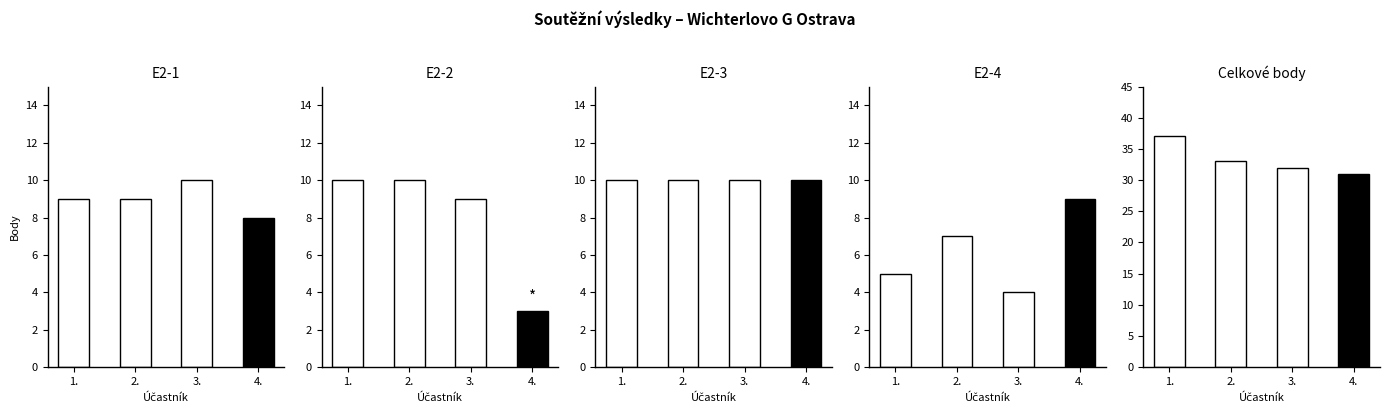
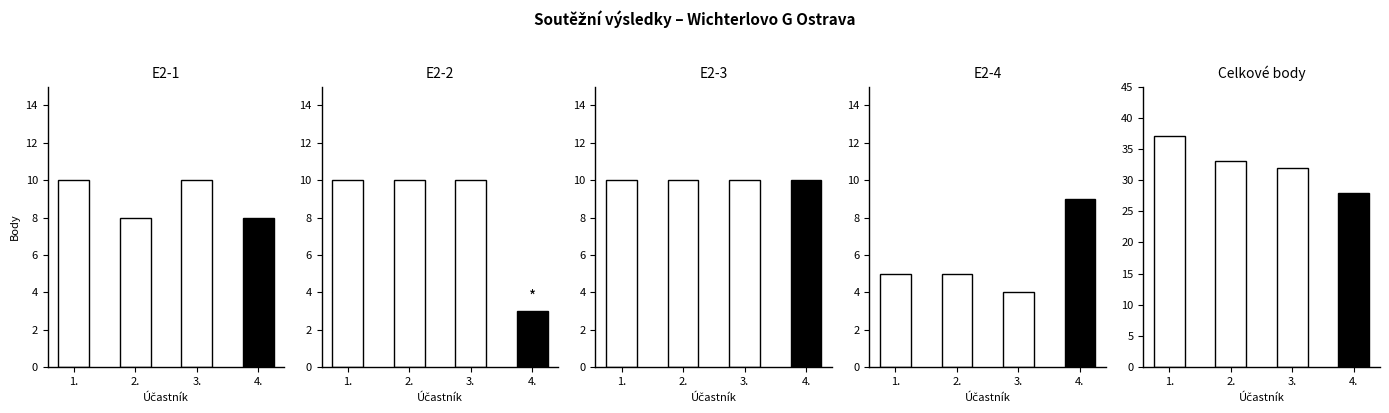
E2-1, 1.: 9 -> 10
E2-1, 2.: 9 -> 8
E2-2, 3.: 9 -> 10
E2-4, 2.: 7 -> 5
Celkové body, 4.: 31 -> 28
